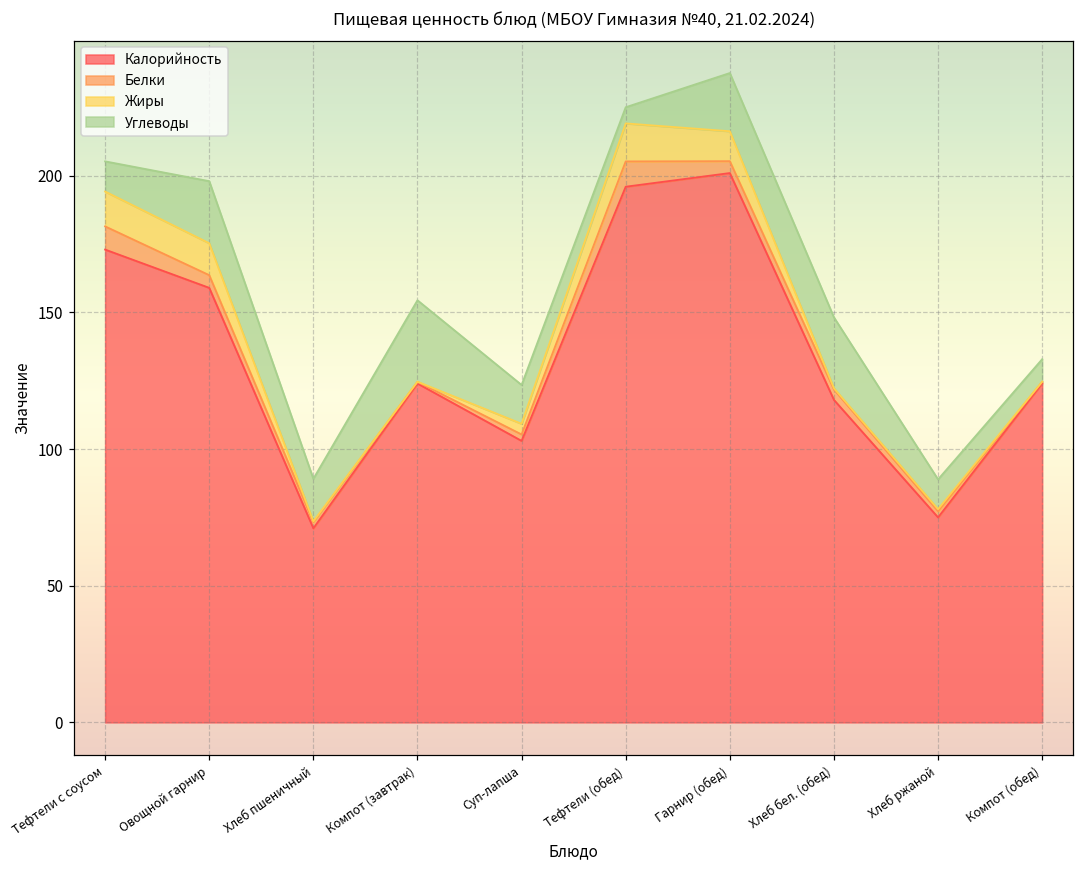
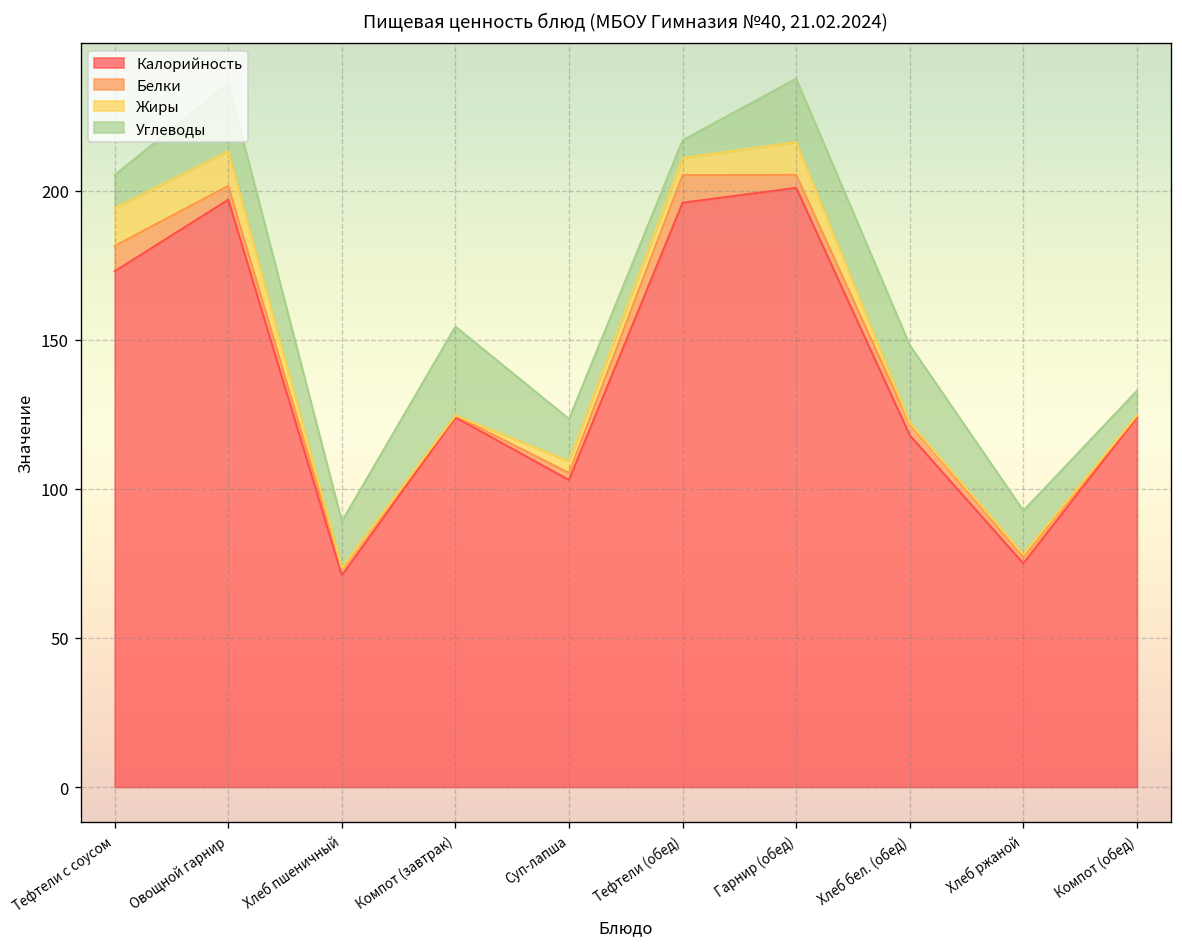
Калорийность, Овощной гарнир: 159 -> 197
Жиры, Тефтели (обед): 14 -> 6
Углеводы, Хлеб ржаной: 11 -> 15
